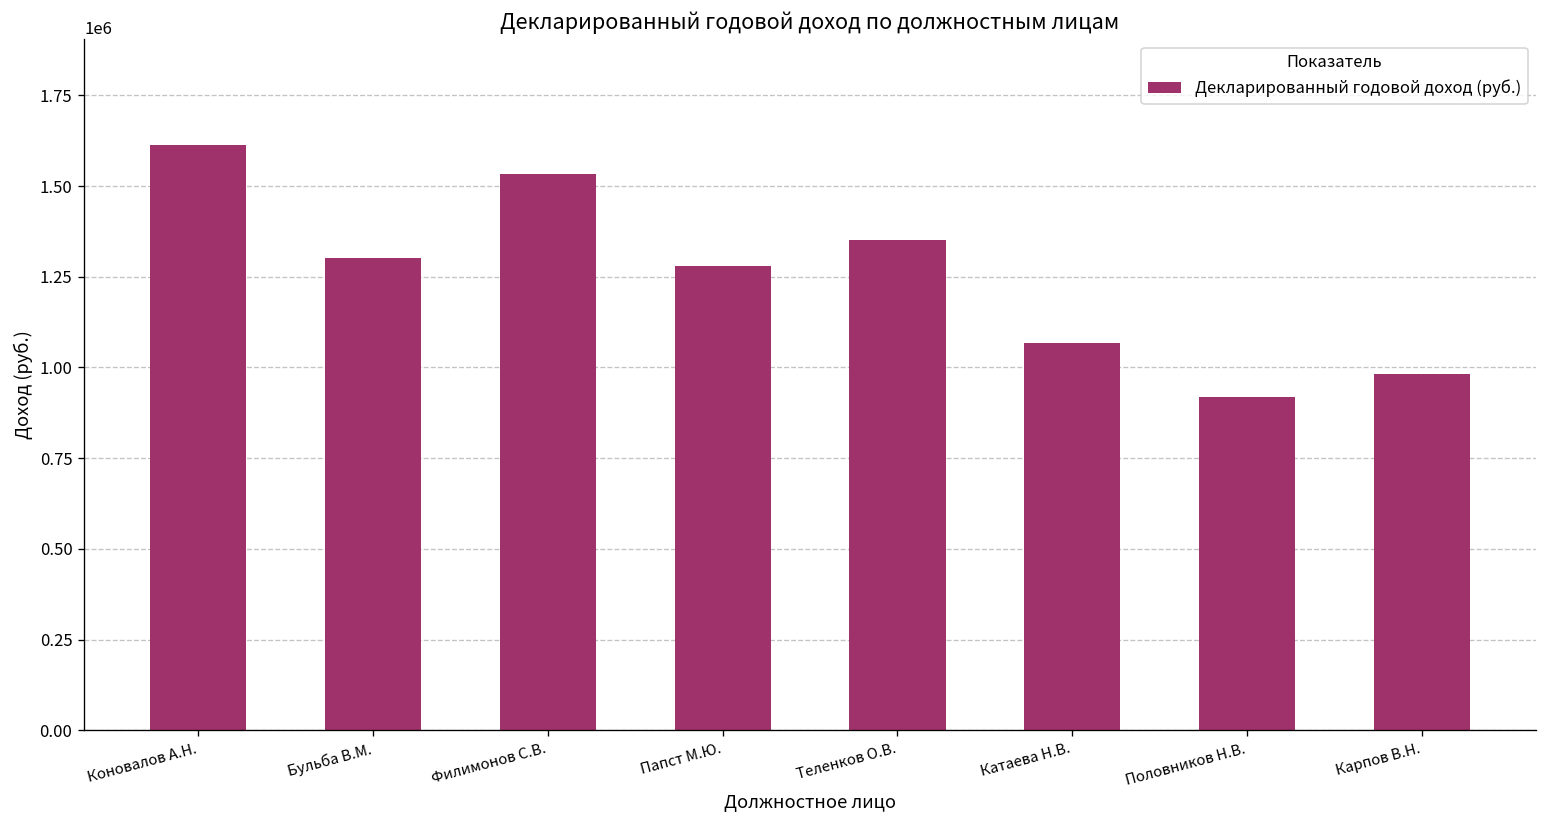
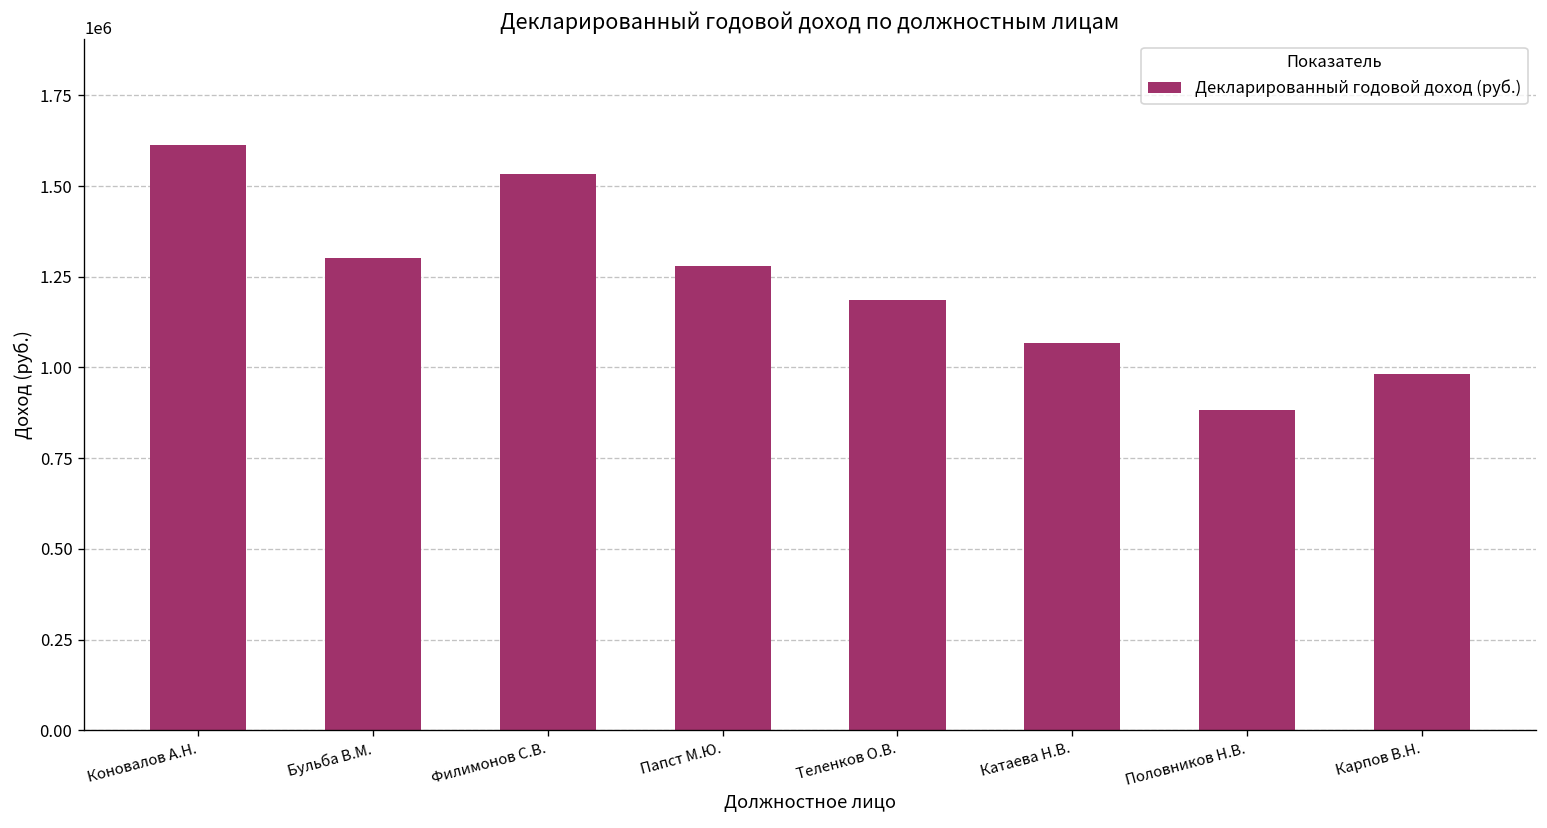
Теленков О.В.: 1350000 -> 1190000
Половников Н.В.: 920000 -> 880000
